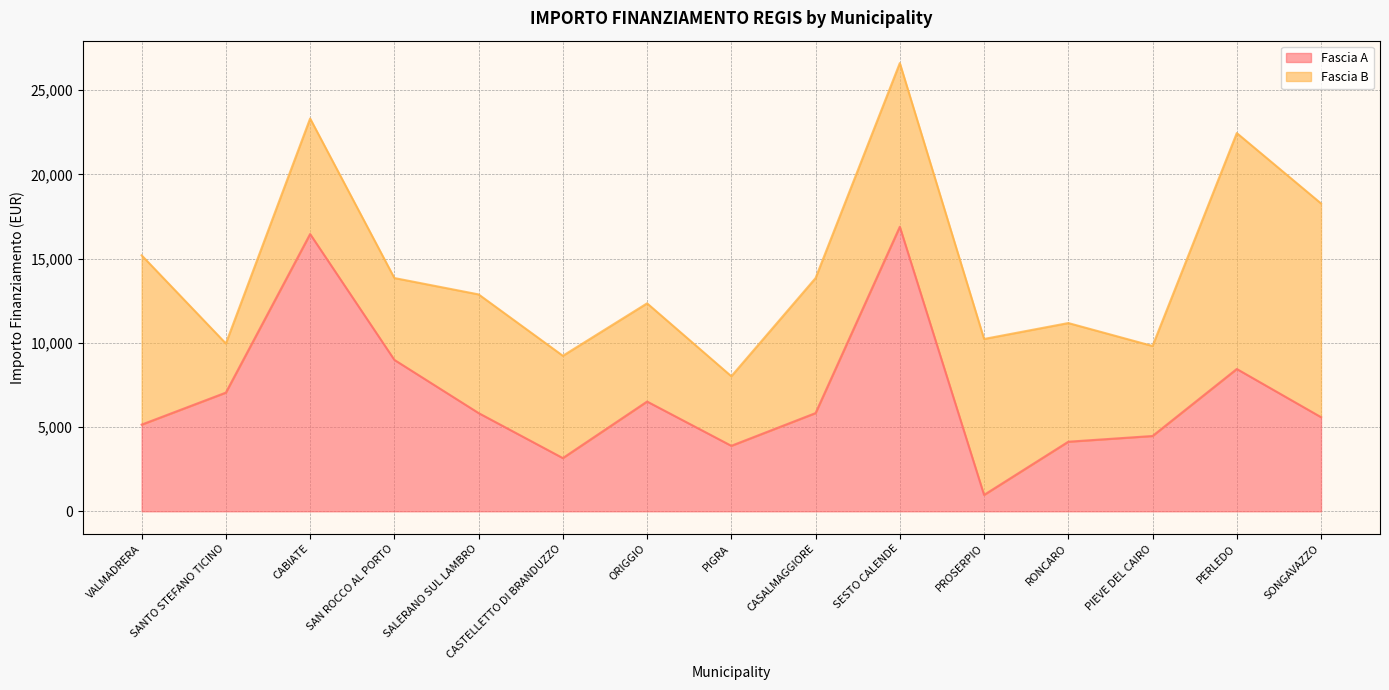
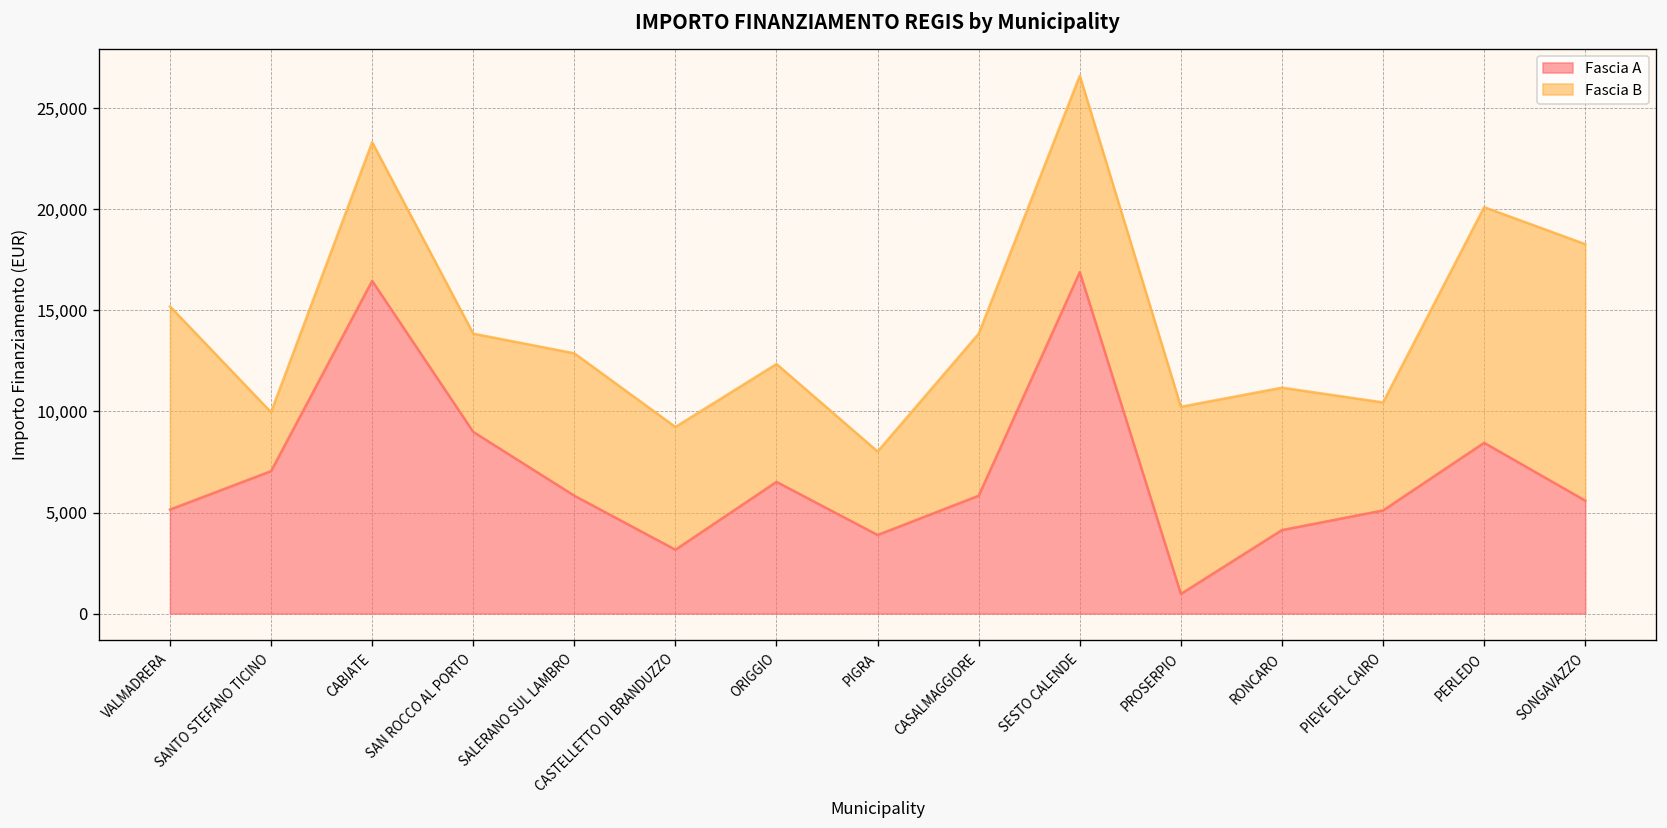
Fascia A, PIEVE DEL CAIRO: 4,500 -> 5,100
Fascia B, PERLEDO: 14,000 -> 11,700
